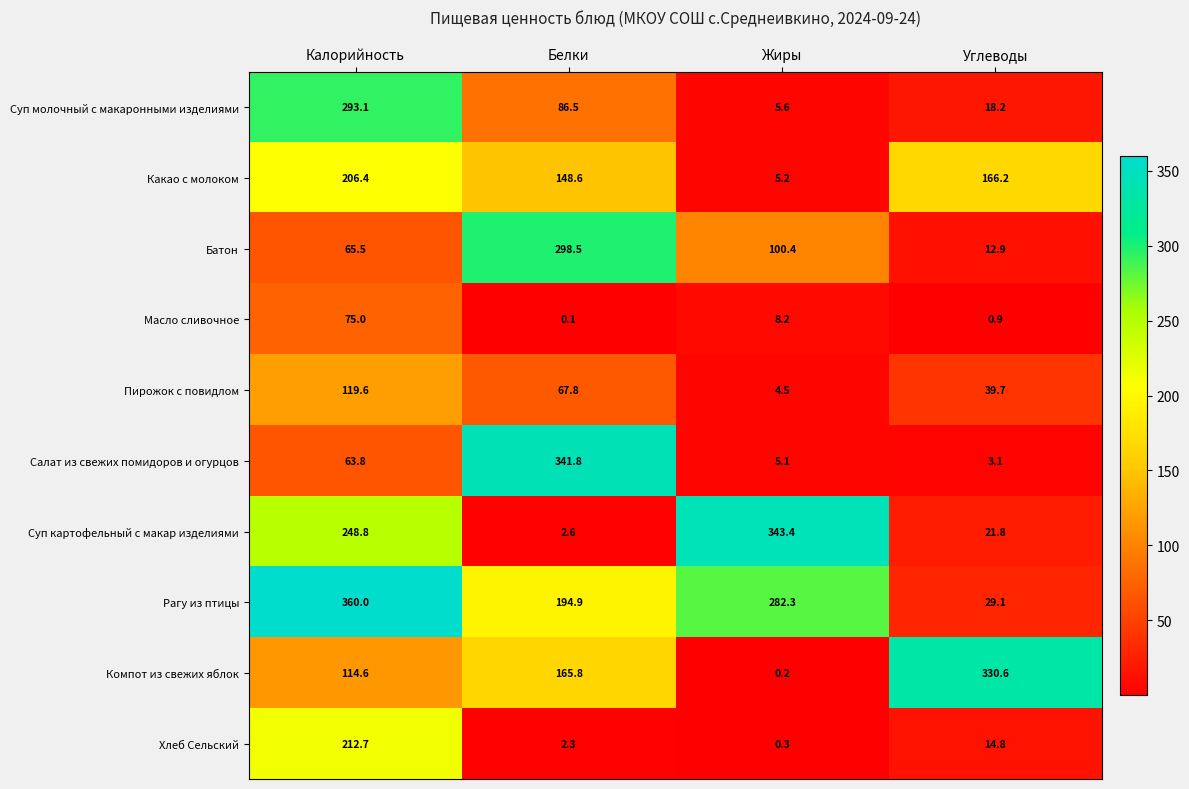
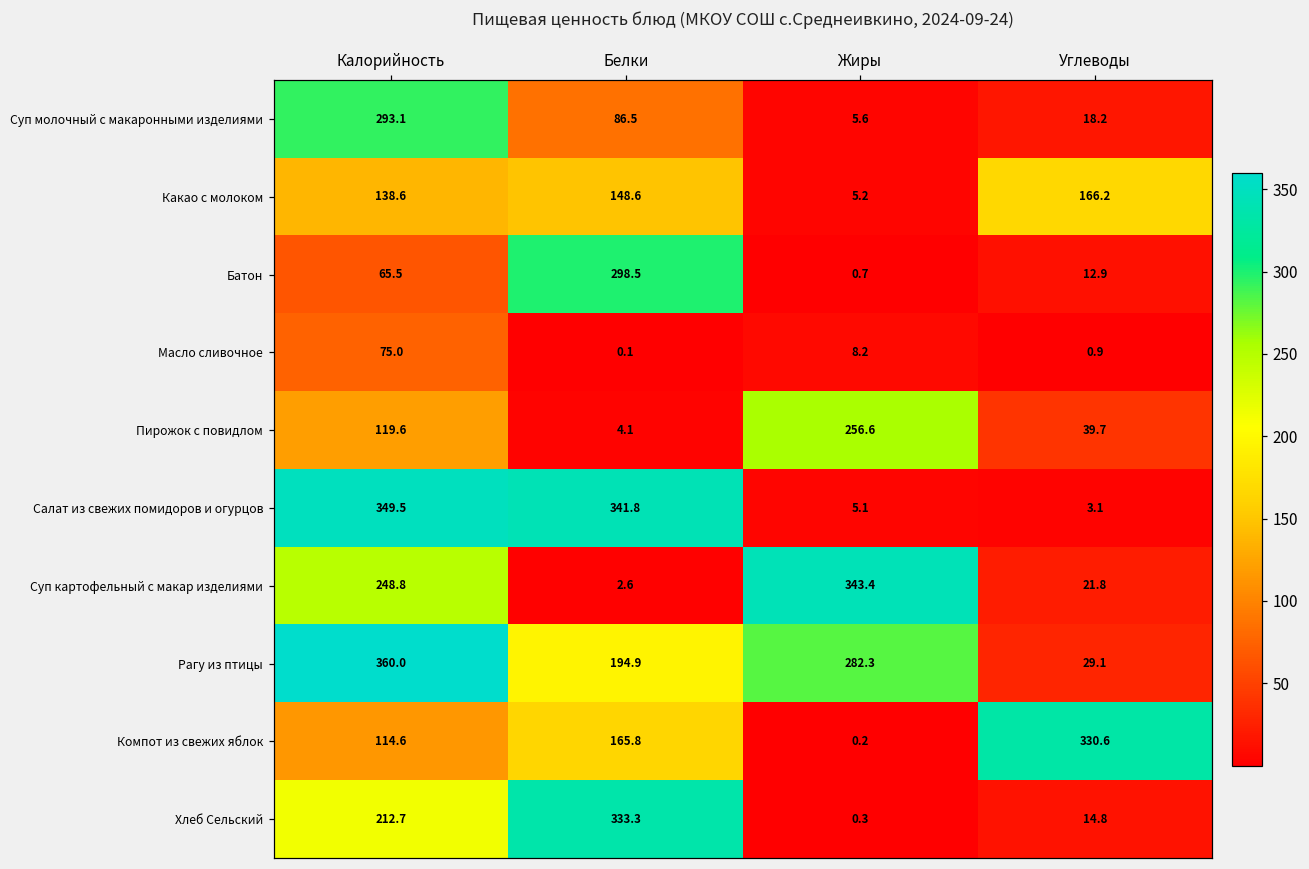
Какао с молоком, Калорийность: 206.4 -> 138.6
Батон, Жиры: 100.4 -> 0.7
Пирожок с повидлом, Белки: 67.8 -> 4.1
Пирожок с повидлом, Жиры: 4.5 -> 256.6
Салат из свежих помидоров и огурцов, Калорийность: 63.8 -> 349.5
Хлеб Сельский, Белки: 2.3 -> 333.3
